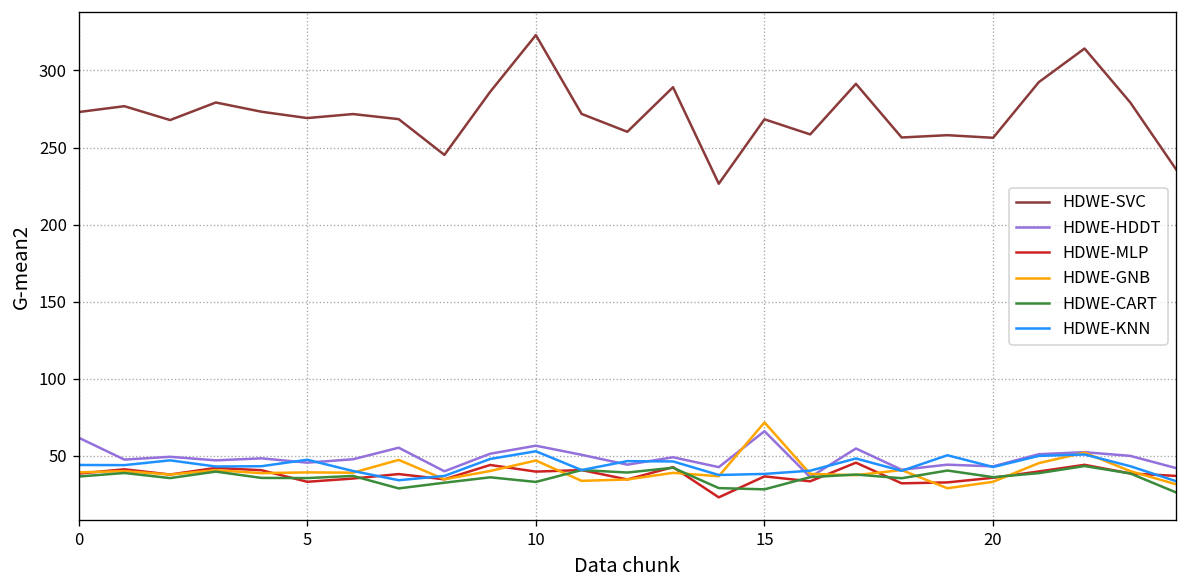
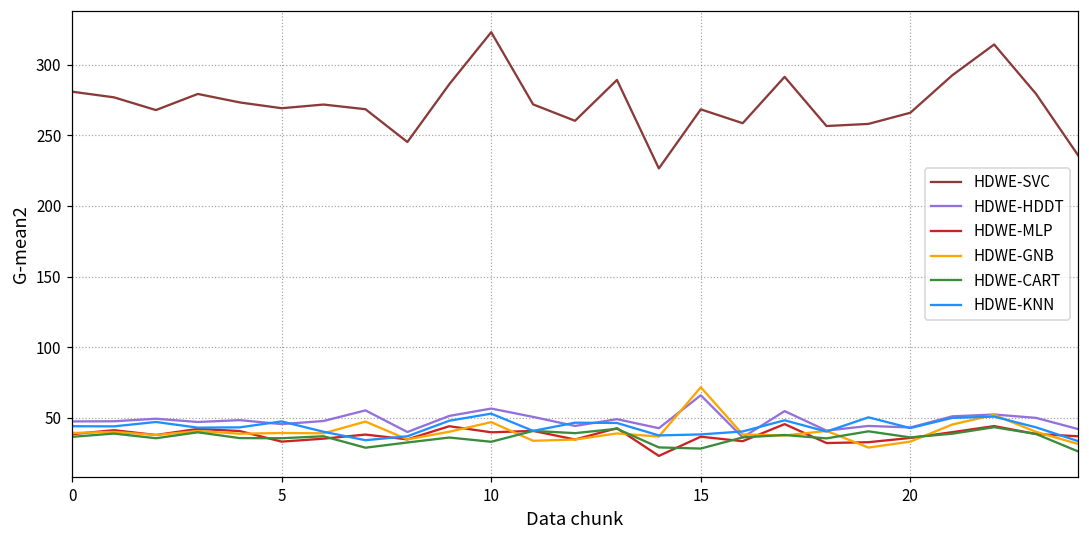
HDWE-SVC, 0: 273 -> 281
HDWE-HDDT, 0: 62 -> 48
HDWE-SVC, 20: 256 -> 266
